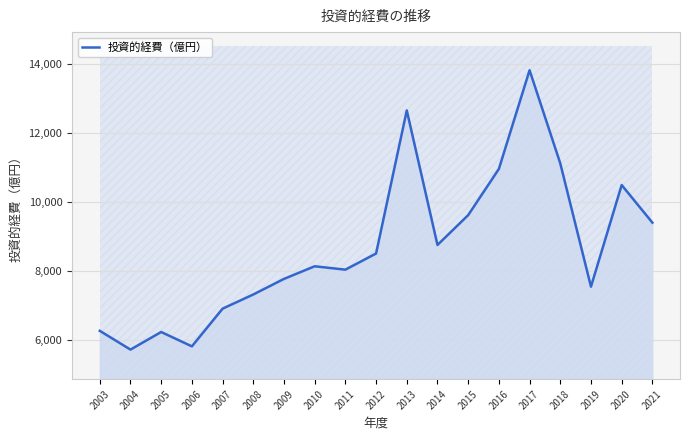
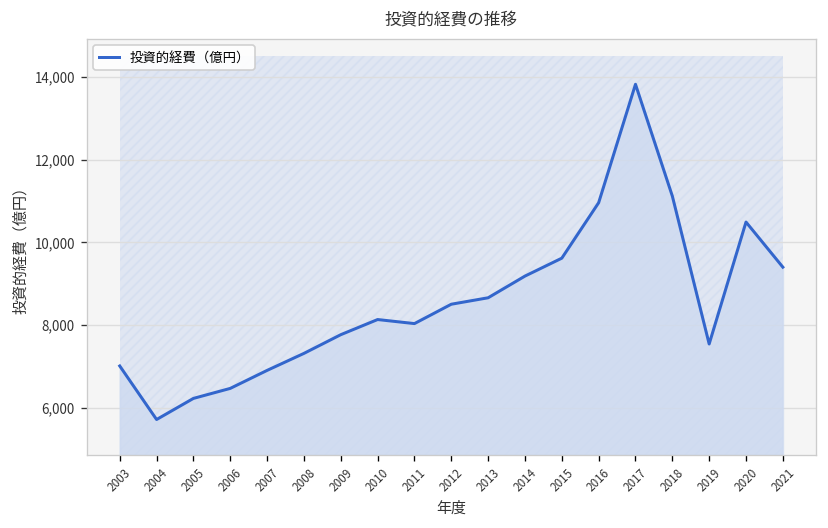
投資的経費（億円）, 2003: 6,300 -> 7,000
投資的経費（億円）, 2006: 5,800 -> 6,500
投資的経費（億円）, 2013: 12,700 -> 8,700
投資的経費（億円）, 2014: 8,800 -> 9,200
